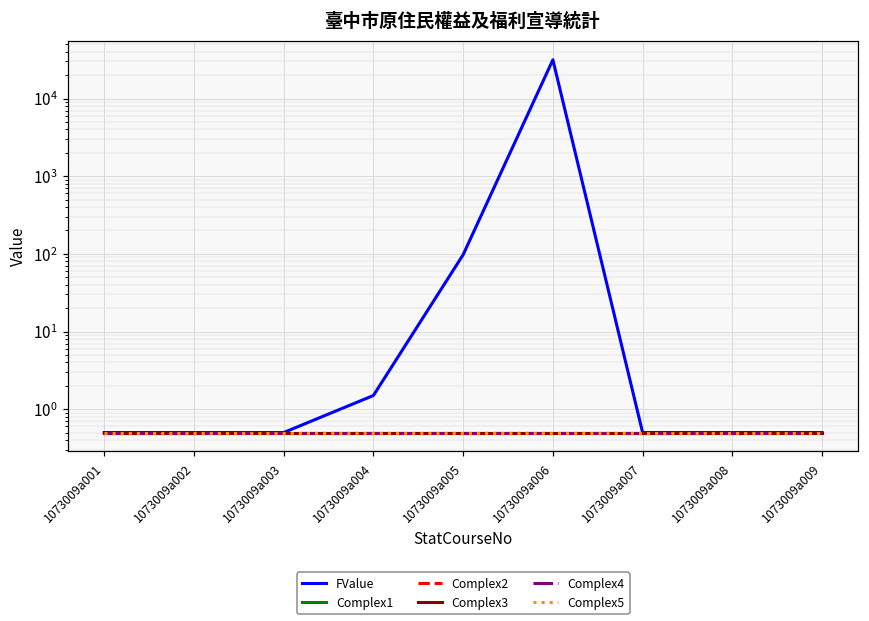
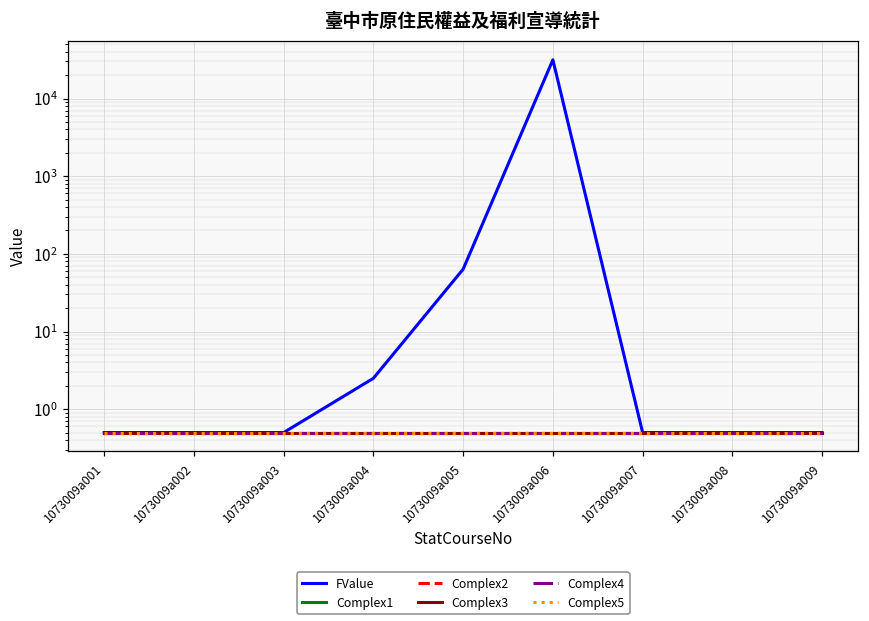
FValue, 1073009a004: 1.5 -> 2.5
FValue, 1073009a005: 100 -> 60
